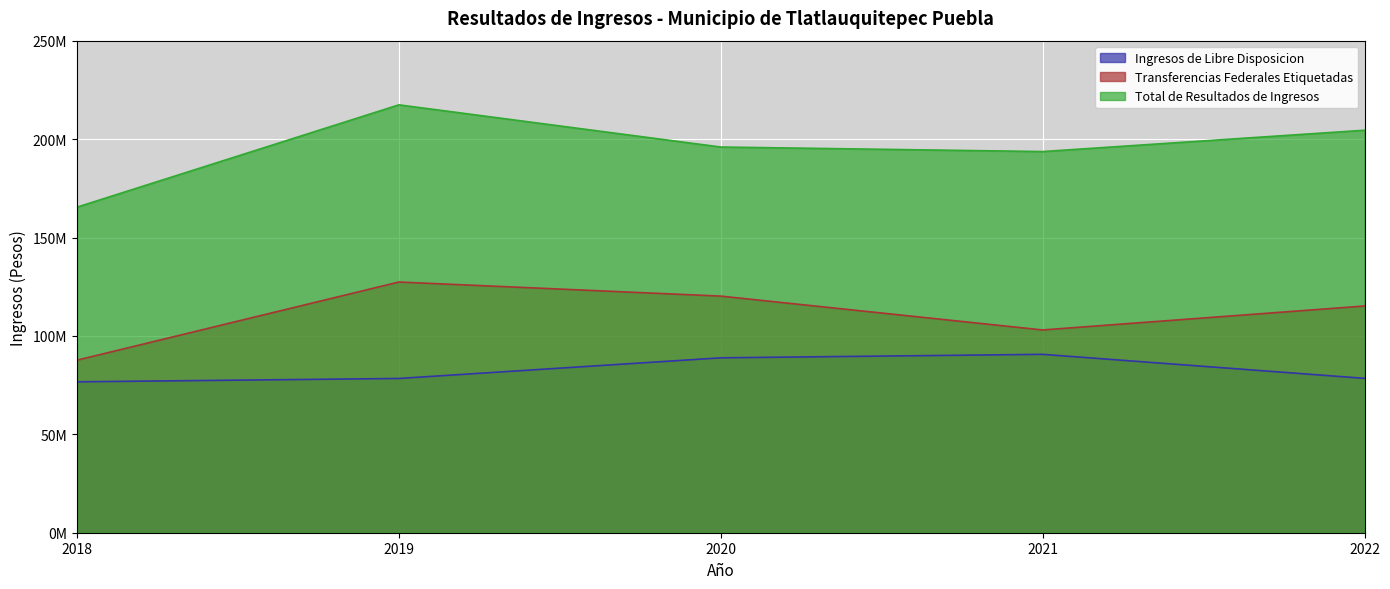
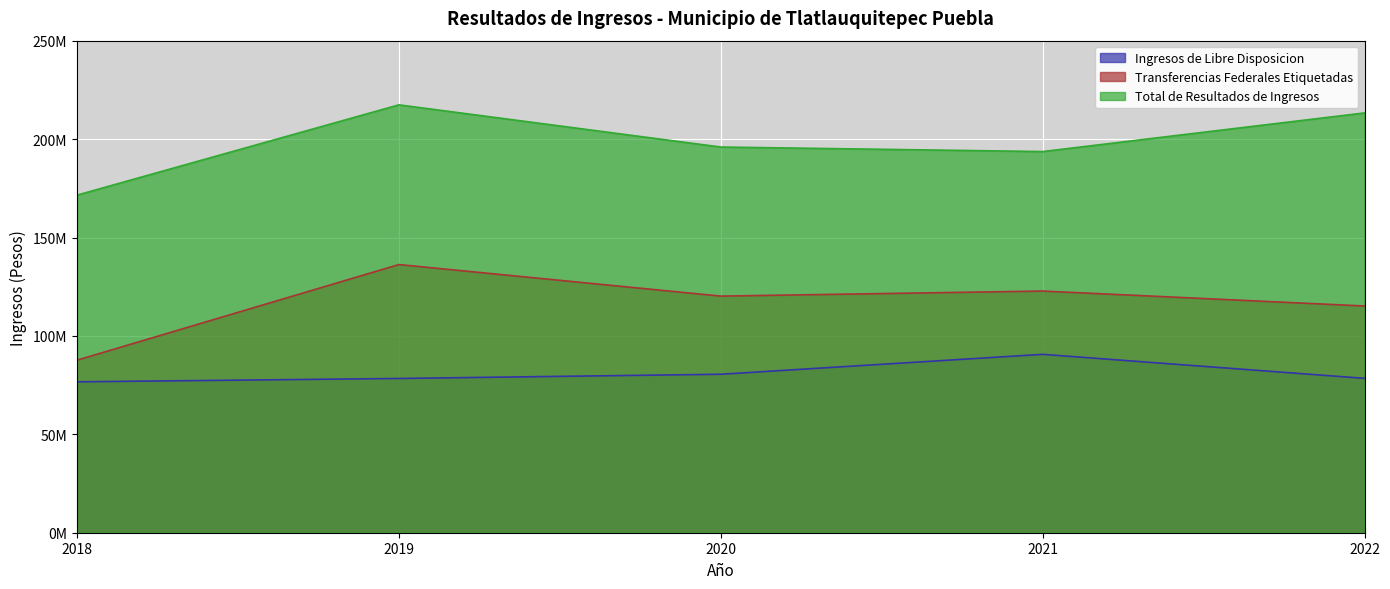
Total de Resultados de Ingresos, 2018: 165000000 -> 172000000
Transferencias Federales Etiquetadas, 2019: 127000000 -> 136000000
Ingresos de Libre Disposicion, 2020: 89000000 -> 81000000
Transferencias Federales Etiquetadas, 2021: 103000000 -> 123000000
Total de Resultados de Ingresos, 2022: 205000000 -> 213000000
